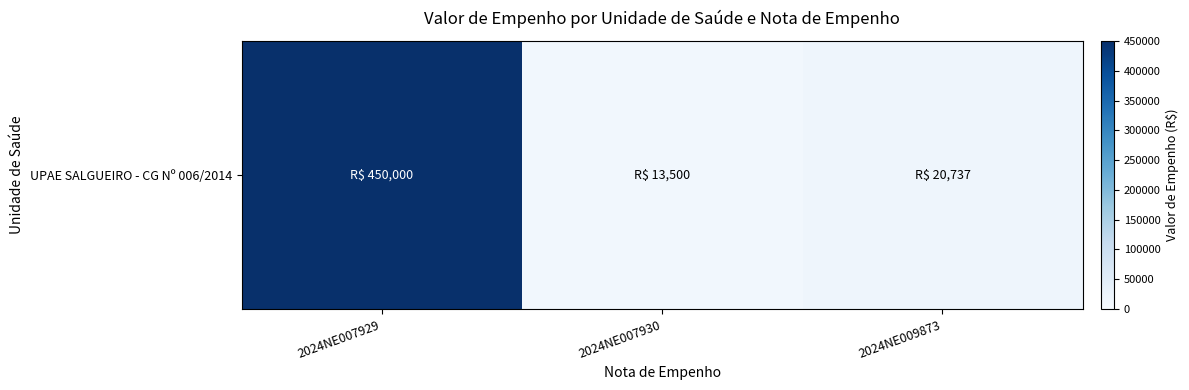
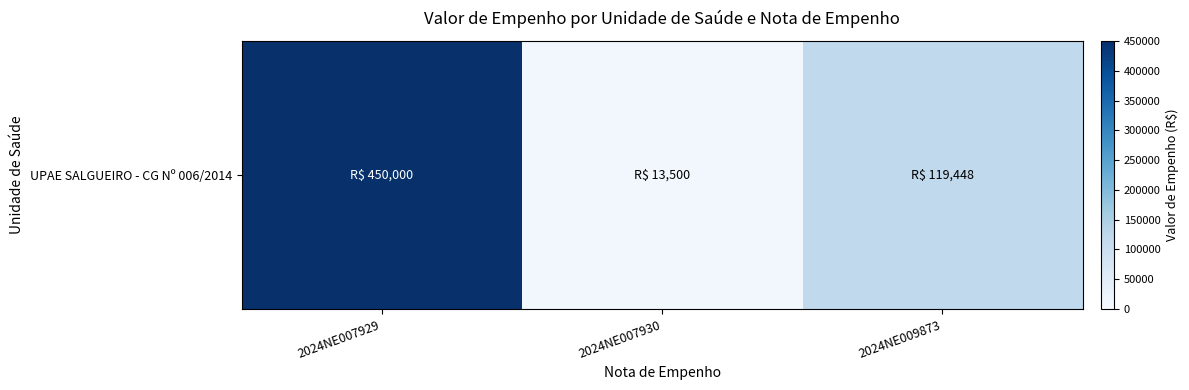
UPAE SALGUEIRO - CG Nº 006/2014, 2024NE009873: 20,737 -> 119,448
